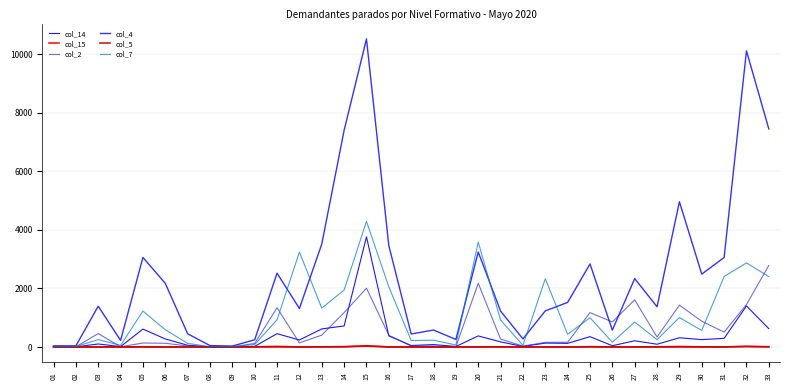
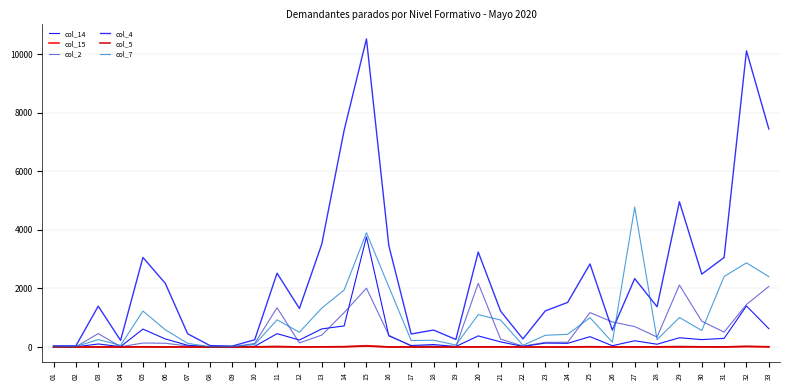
col_7, 12: 3200 -> 500
col_7, 15: 4300 -> 3900
col_7, 20: 3600 -> 1100
col_7, 23: 2300 -> 400
col_2, 27: 1600 -> 700
col_7, 27: 900 -> 4800
col_2, 29: 1400 -> 2100
col_2, 33: 2800 -> 2100
